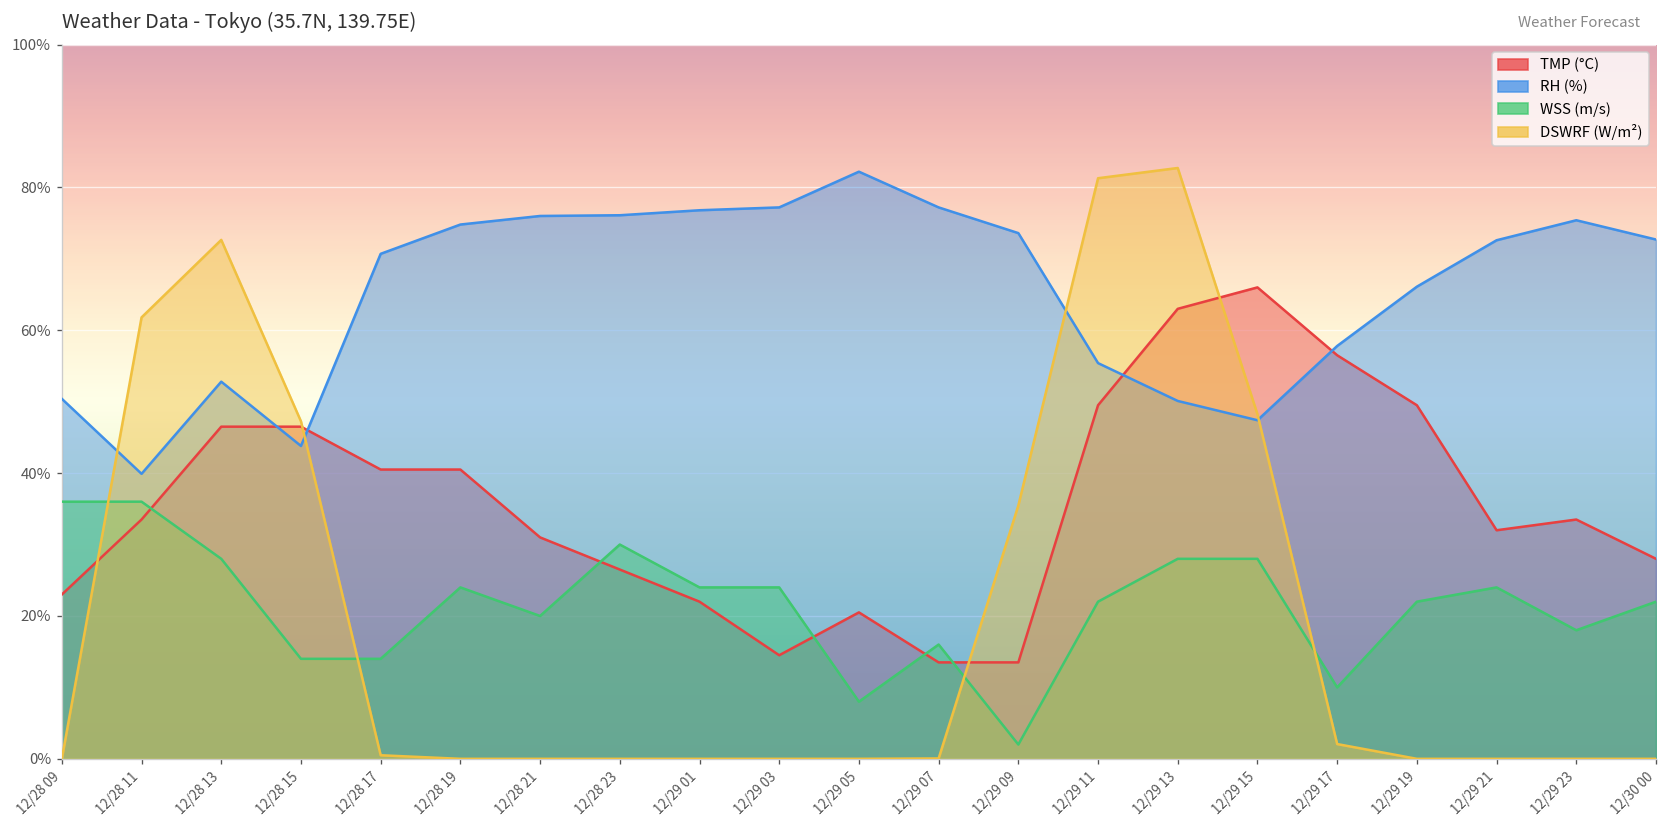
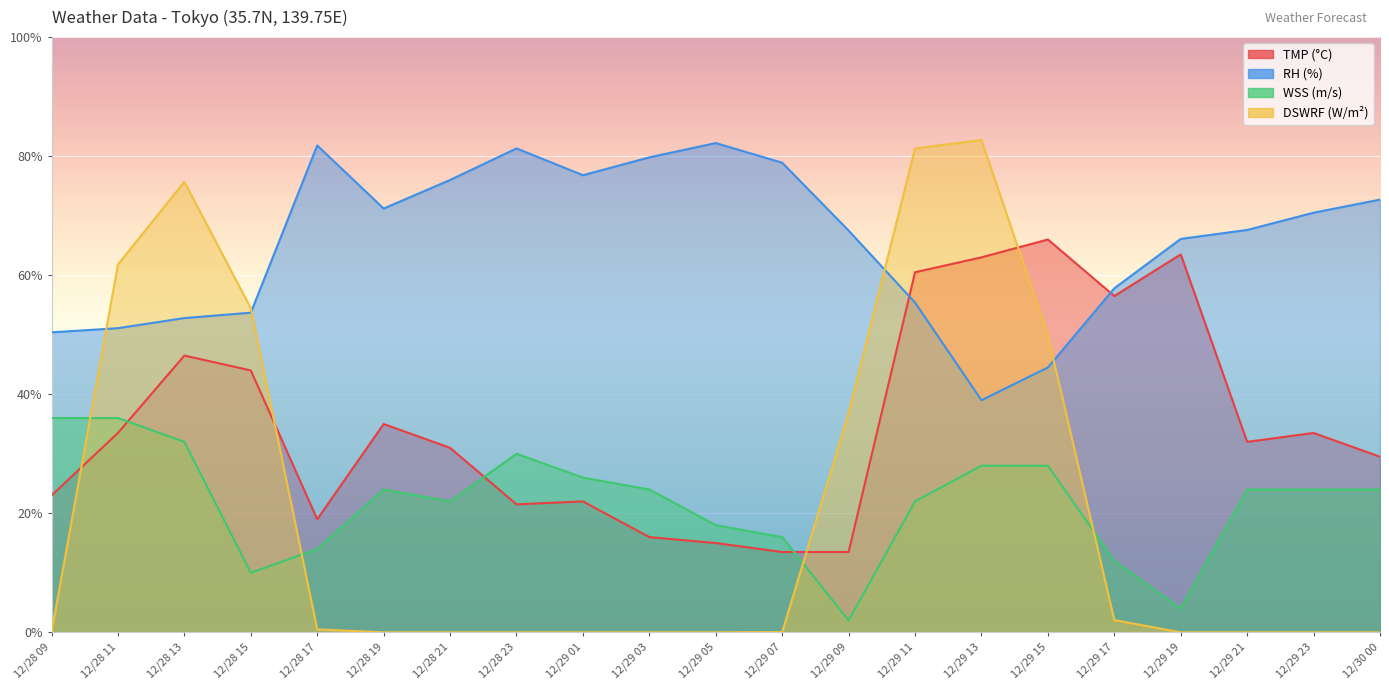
RH (%), 12/28 11: 40% -> 51%
WSS (m/s), 12/28 13: 28% -> 32%
DSWRF (W/m²), 12/28 13: 73% -> 76%
TMP (°C), 12/28 15: 47% -> 44%
RH (%), 12/28 15: 44% -> 54%
WSS (m/s), 12/28 15: 14% -> 10%
DSWRF (W/m²), 12/28 15: 47% -> 54%
TMP (°C), 12/28 17: 41% -> 19%
RH (%), 12/28 17: 71% -> 82%
TMP (°C), 12/28 19: 41% -> 35%
RH (%), 12/28 19: 75% -> 71%
WSS (m/s), 12/28 21: 20% -> 22%
TMP (°C), 12/28 23: 27% -> 22%
RH (%), 12/28 23: 76% -> 81%
WSS (m/s), 12/29 01: 24% -> 26%
TMP (°C), 12/29 03: 14% -> 16%
RH (%), 12/29 03: 77% -> 80%
TMP (°C), 12/29 05: 21% -> 15%
WSS (m/s), 12/29 05: 8% -> 18%
RH (%), 12/29 07: 77% -> 79%
RH (%), 12/29 09: 74% -> 68%
DSWRF (W/m²), 12/29 09: 35% -> 37%
TMP (°C), 12/29 11: 50% -> 61%
RH (%), 12/29 13: 50% -> 39%
RH (%), 12/29 15: 47% -> 45%
DSWRF (W/m²), 12/29 15: 48% -> 50%
WSS (m/s), 12/29 17: 10% -> 12%
TMP (°C), 12/29 19: 50% -> 64%
WSS (m/s), 12/29 19: 22% -> 4%
RH (%), 12/29 21: 73% -> 68%
RH (%), 12/29 23: 75% -> 71%
WSS (m/s), 12/29 23: 18% -> 24%
TMP (°C), 12/30 00: 28% -> 30%
WSS (m/s), 12/30 00: 22% -> 24%
